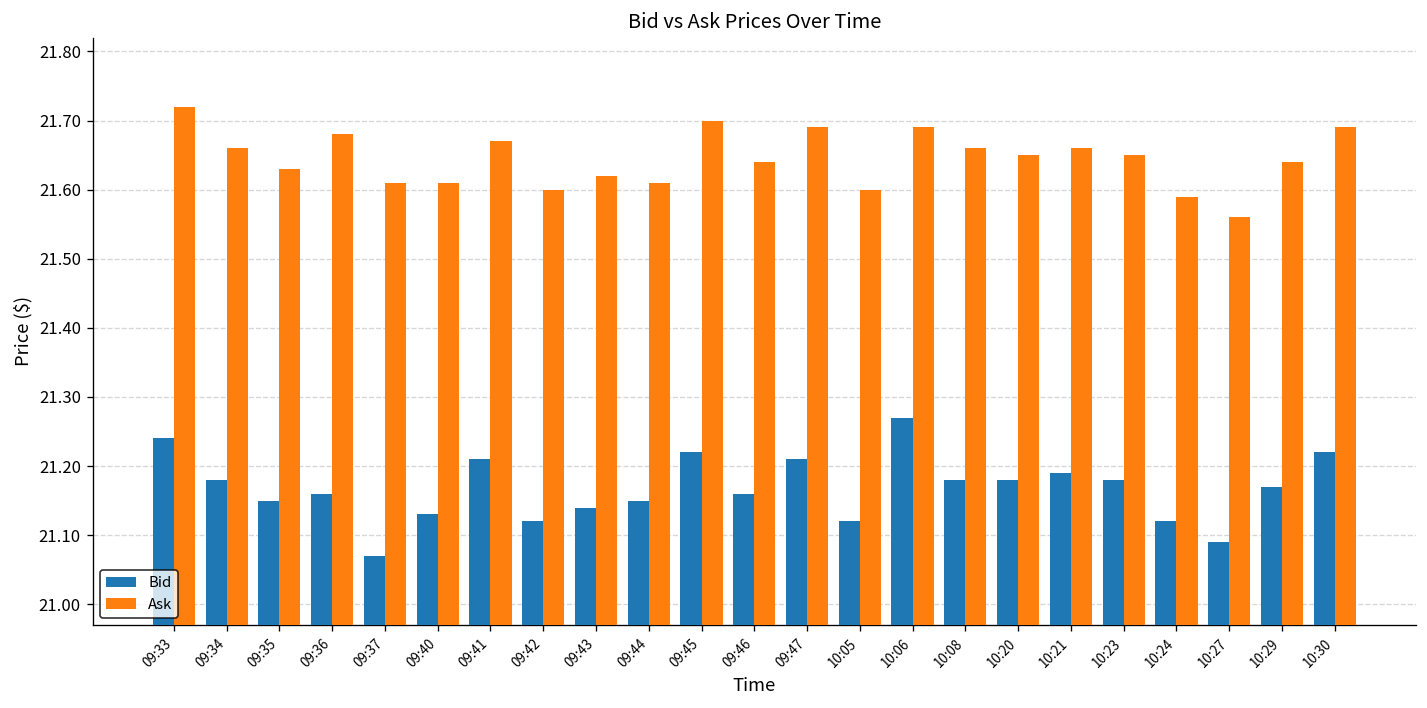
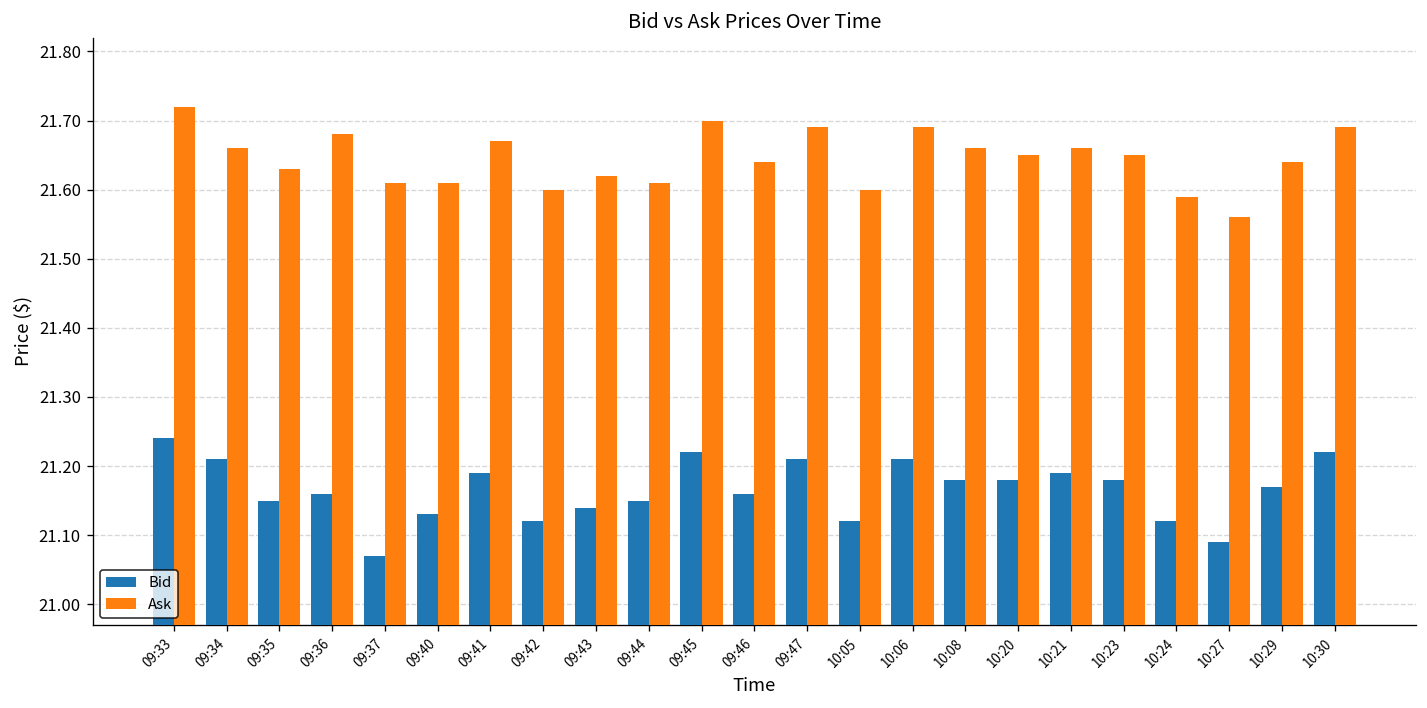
Bid, 09:34: 21.18 -> 21.21
Bid, 09:41: 21.21 -> 21.19
Bid, 10:06: 21.27 -> 21.21
